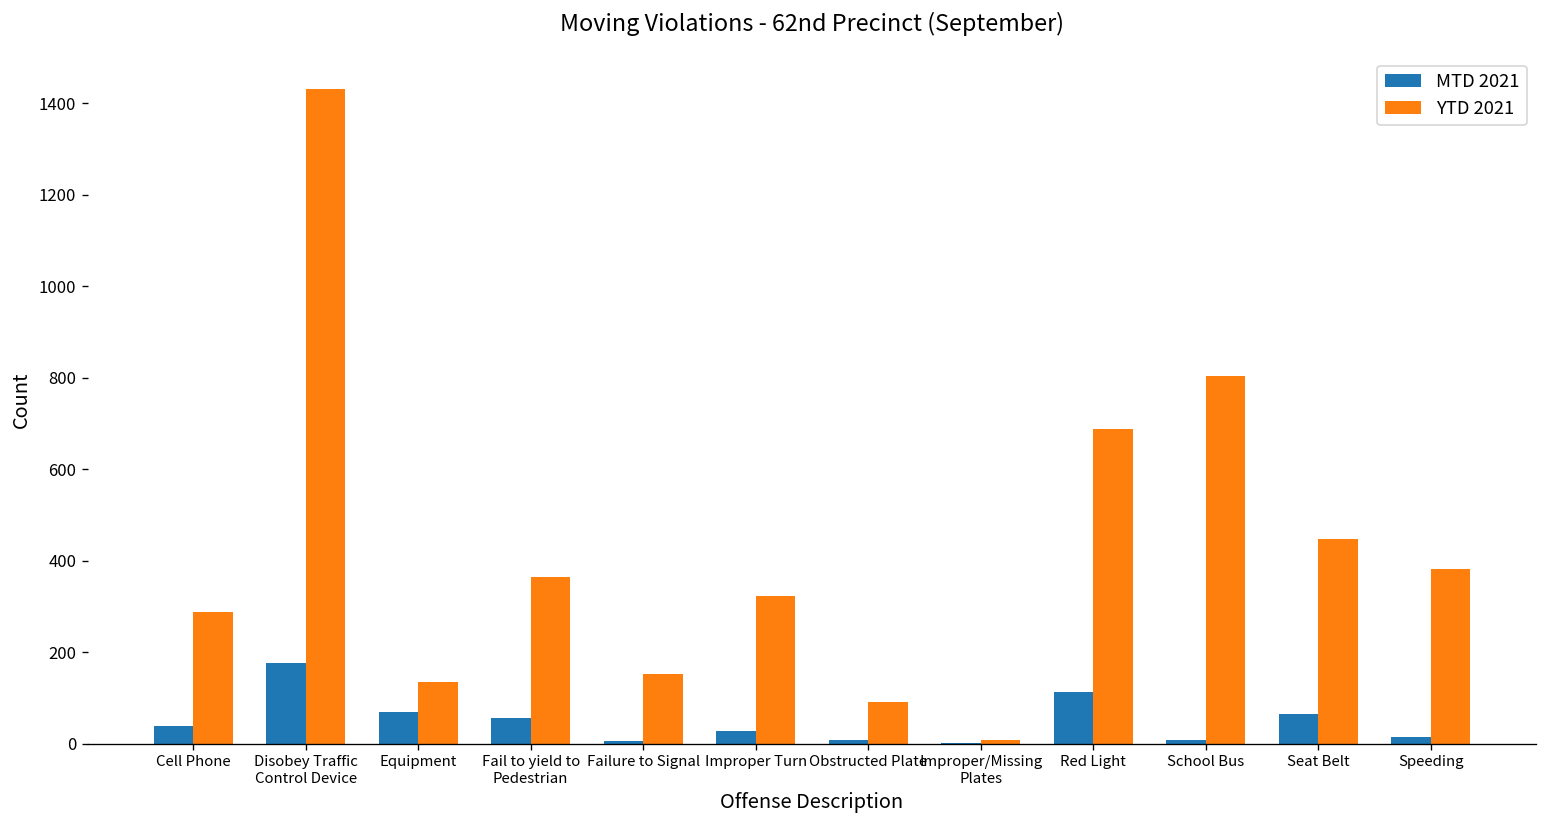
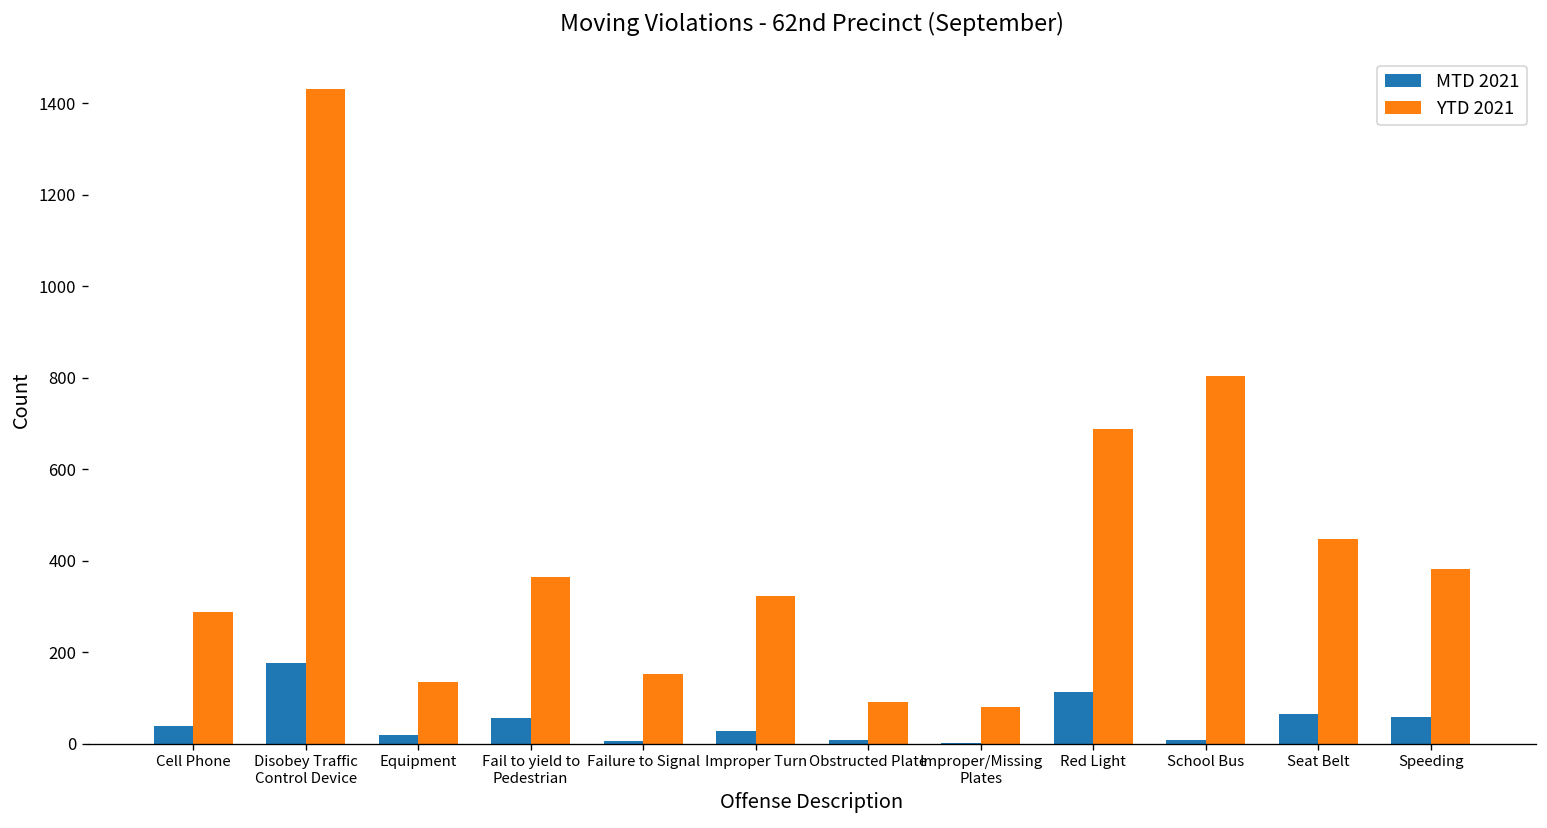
MTD 2021, Equipment: 70 -> 20
YTD 2021, Improper/Missing Plates: 10 -> 80
MTD 2021, Speeding: 20 -> 60
